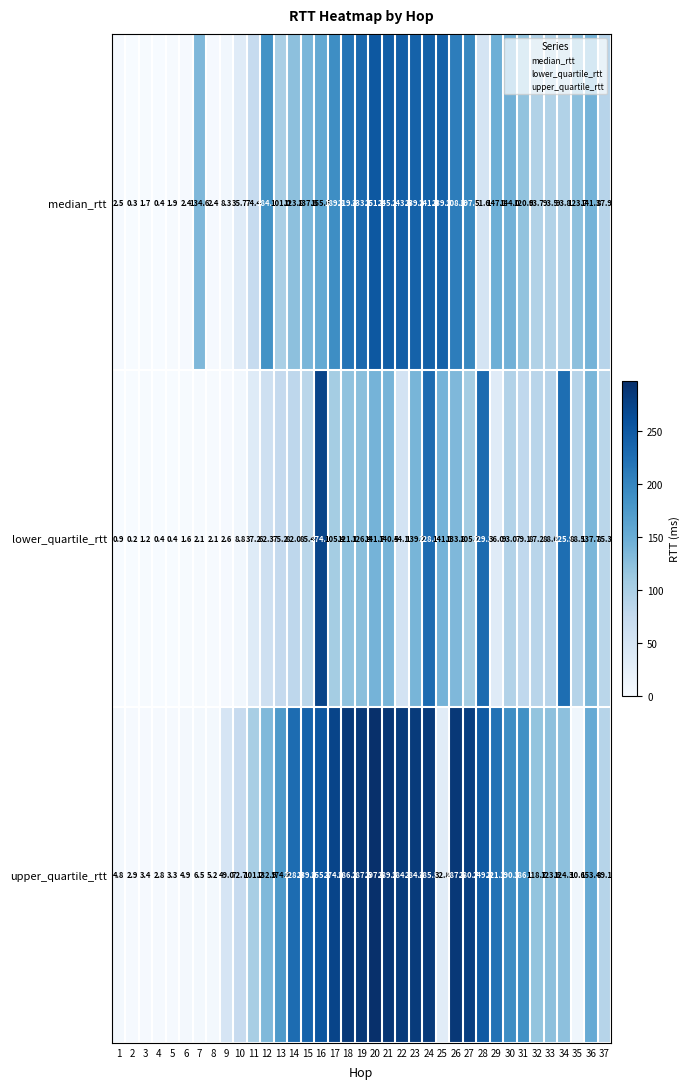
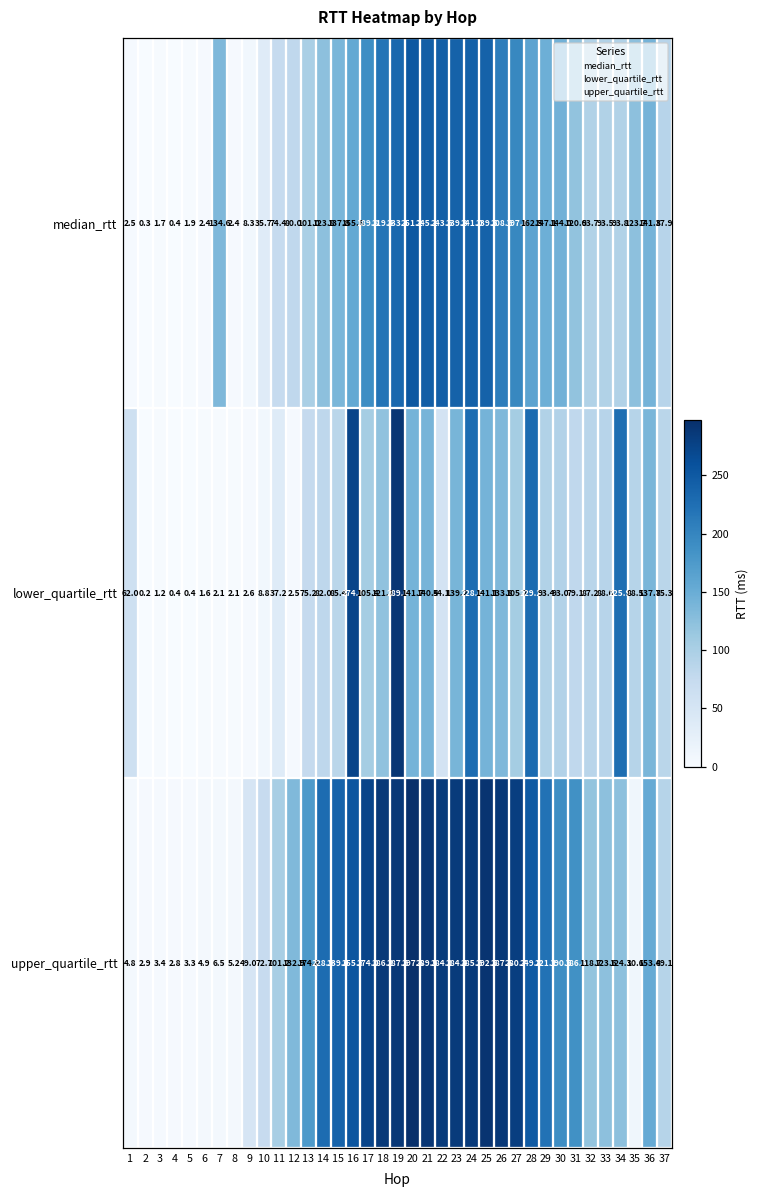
median_rtt, 12: 184.5 -> 80.0
median_rtt, 28: 51.6 -> 162.5
lower_quartile_rtt, 1: 0.9 -> 62.0
lower_quartile_rtt, 12: 62.3 -> 2.5
lower_quartile_rtt, 19: 126.4 -> 289.9
lower_quartile_rtt, 29: 36.0 -> 93.4
upper_quartile_rtt, 25: 32.8 -> 292.5
